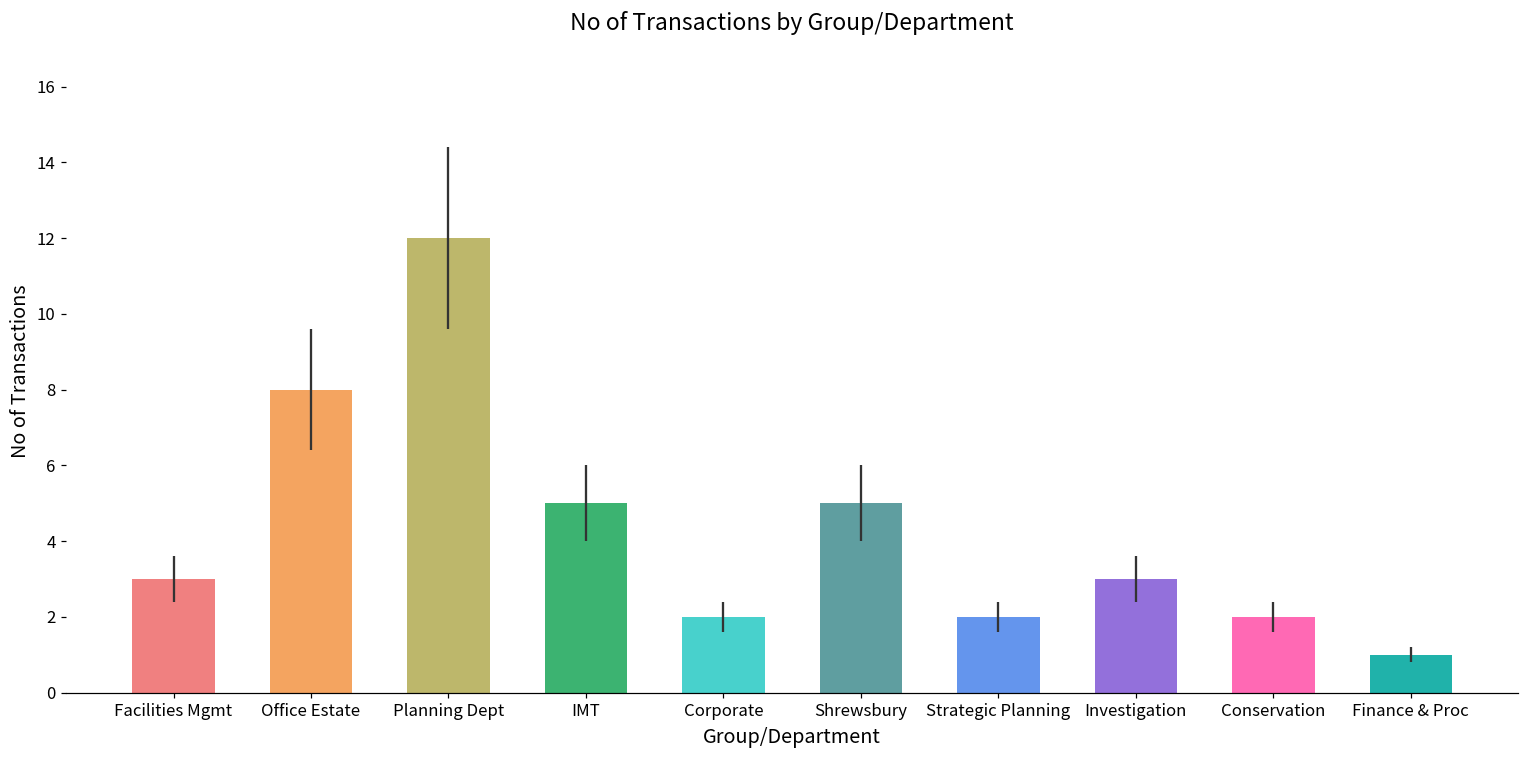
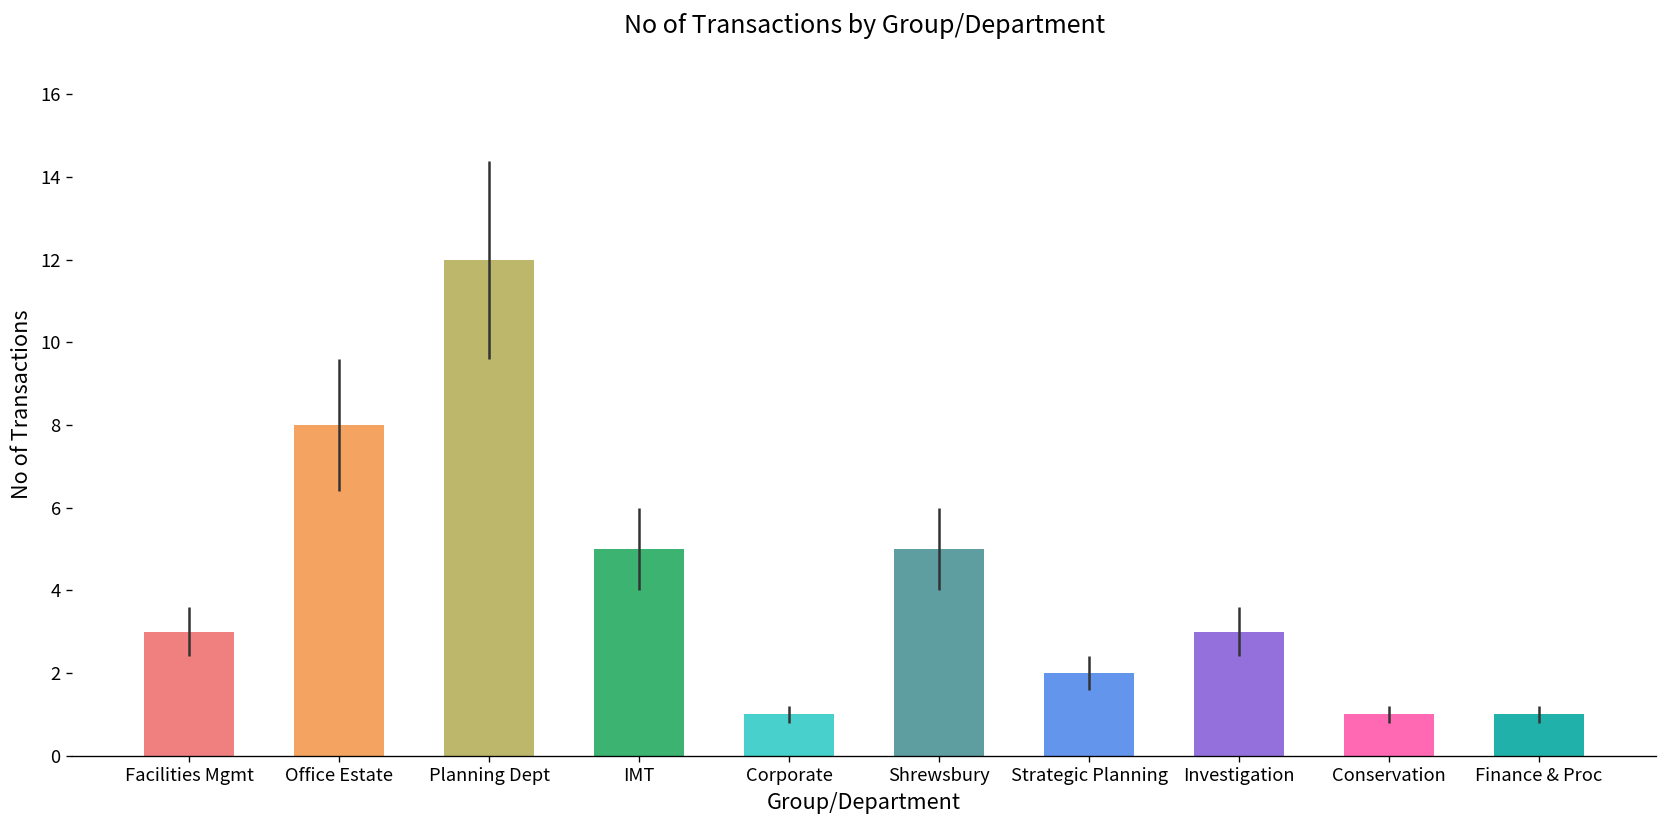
Corporate: 2 -> 1
Conservation: 2 -> 1
